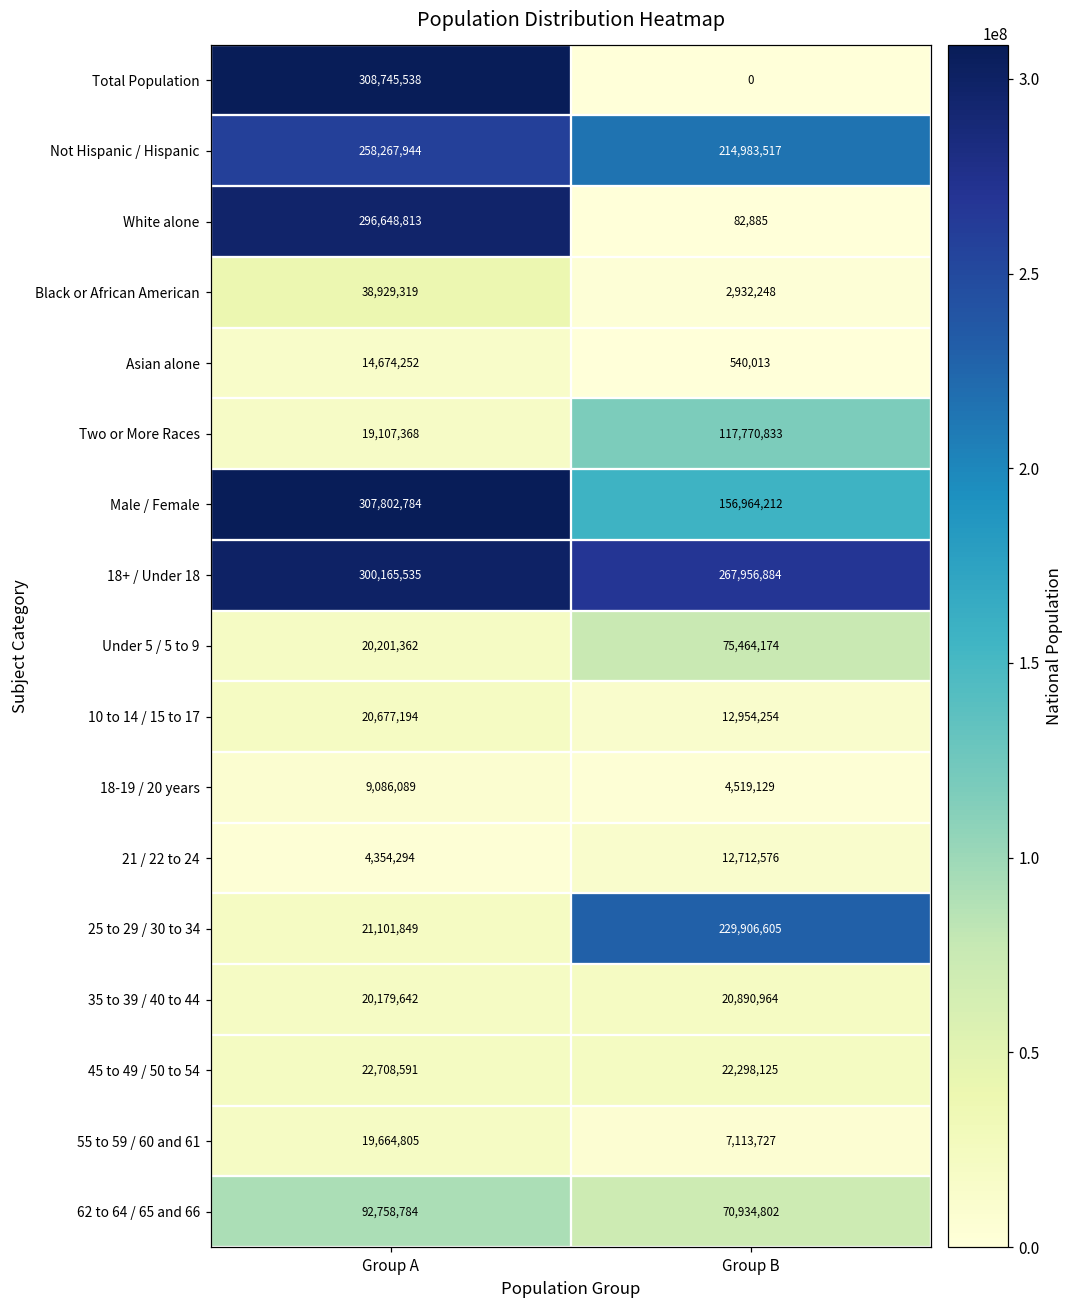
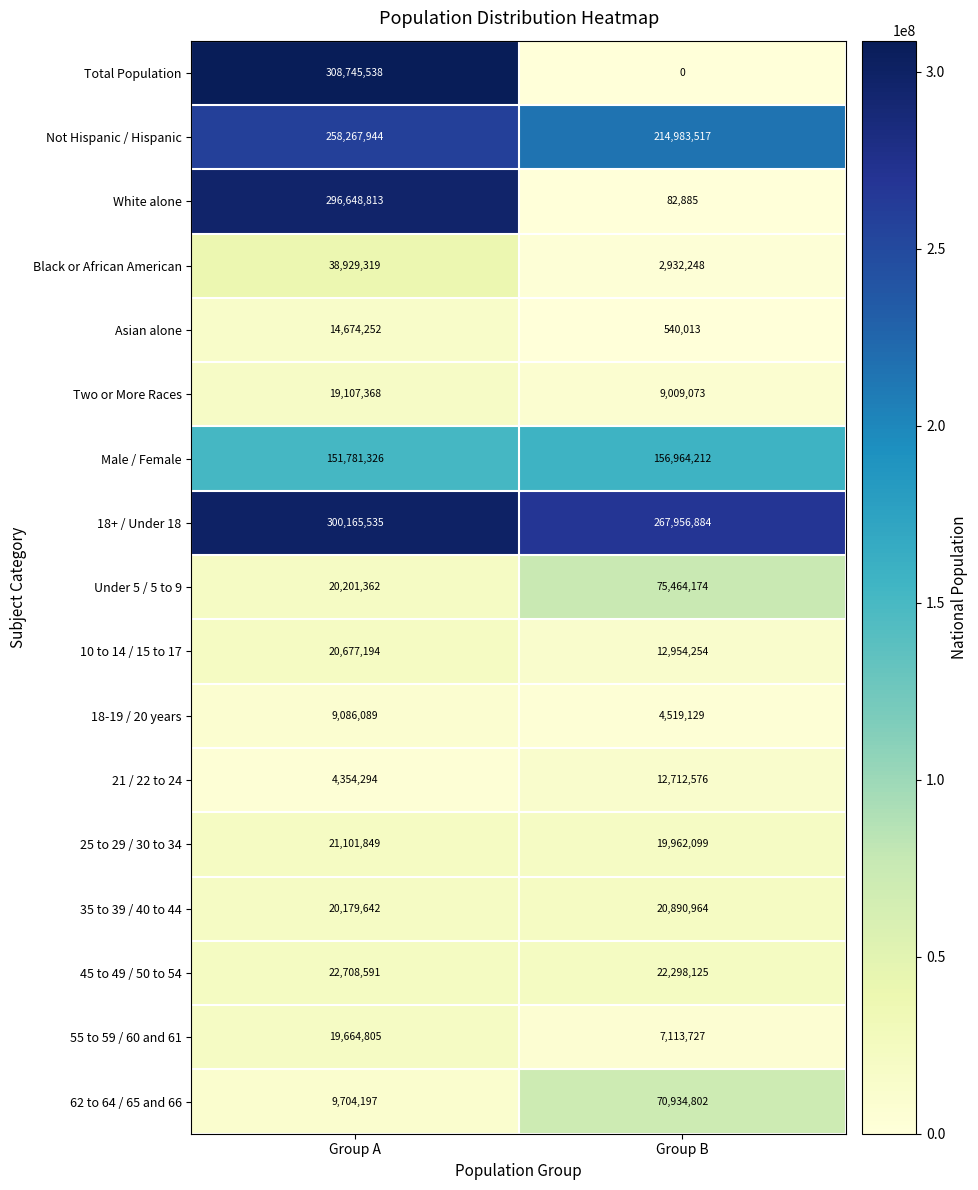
Two or More Races, Group B: 117,770,833 -> 9,009,073
Male / Female, Group A: 307,802,784 -> 151,781,326
25 to 29 / 30 to 34, Group B: 229,906,605 -> 19,962,099
62 to 64 / 65 and 66, Group A: 92,758,784 -> 9,704,197
